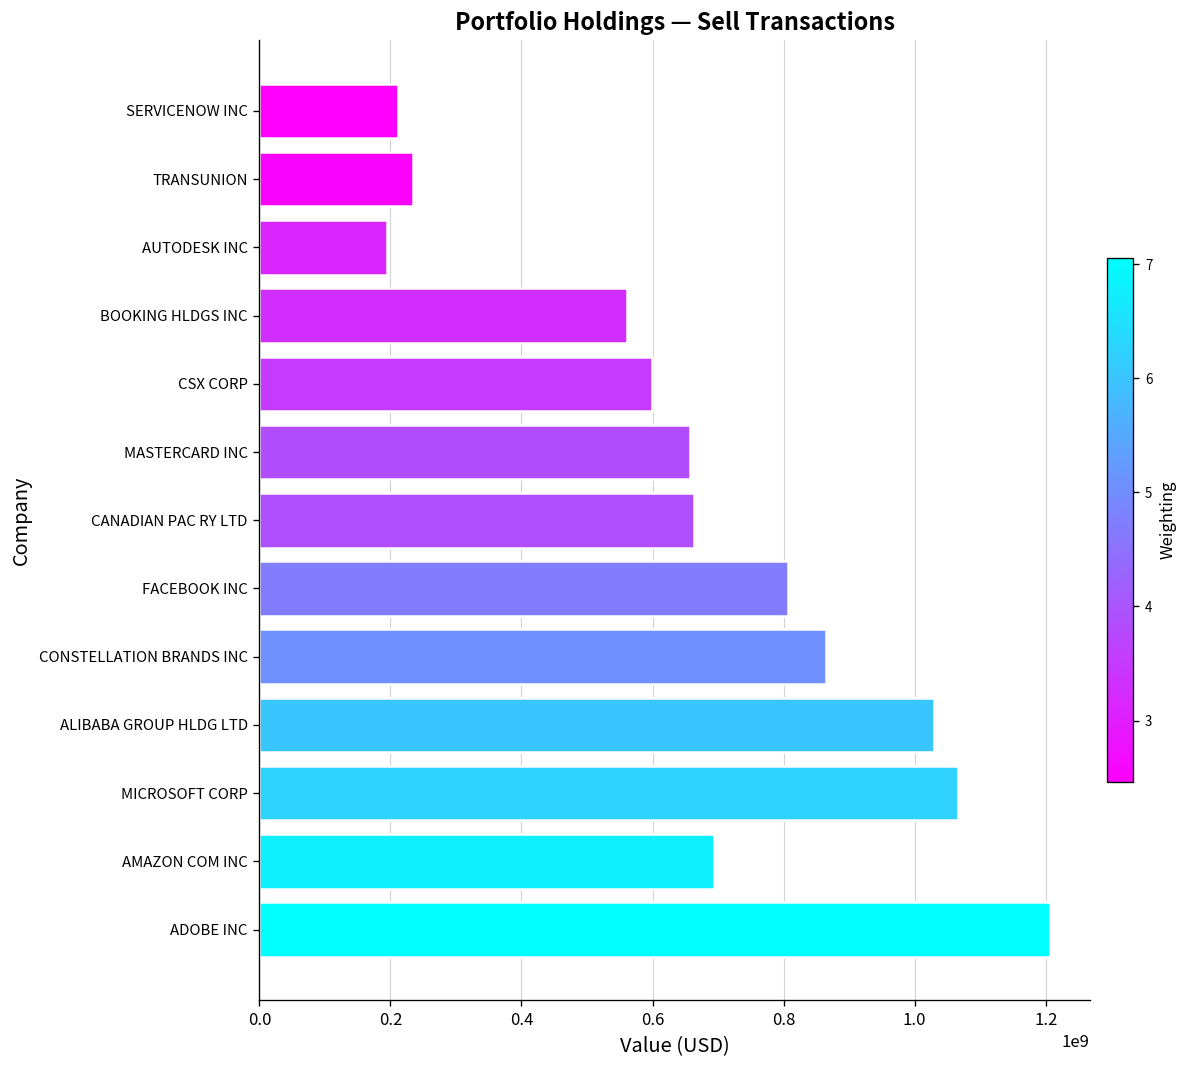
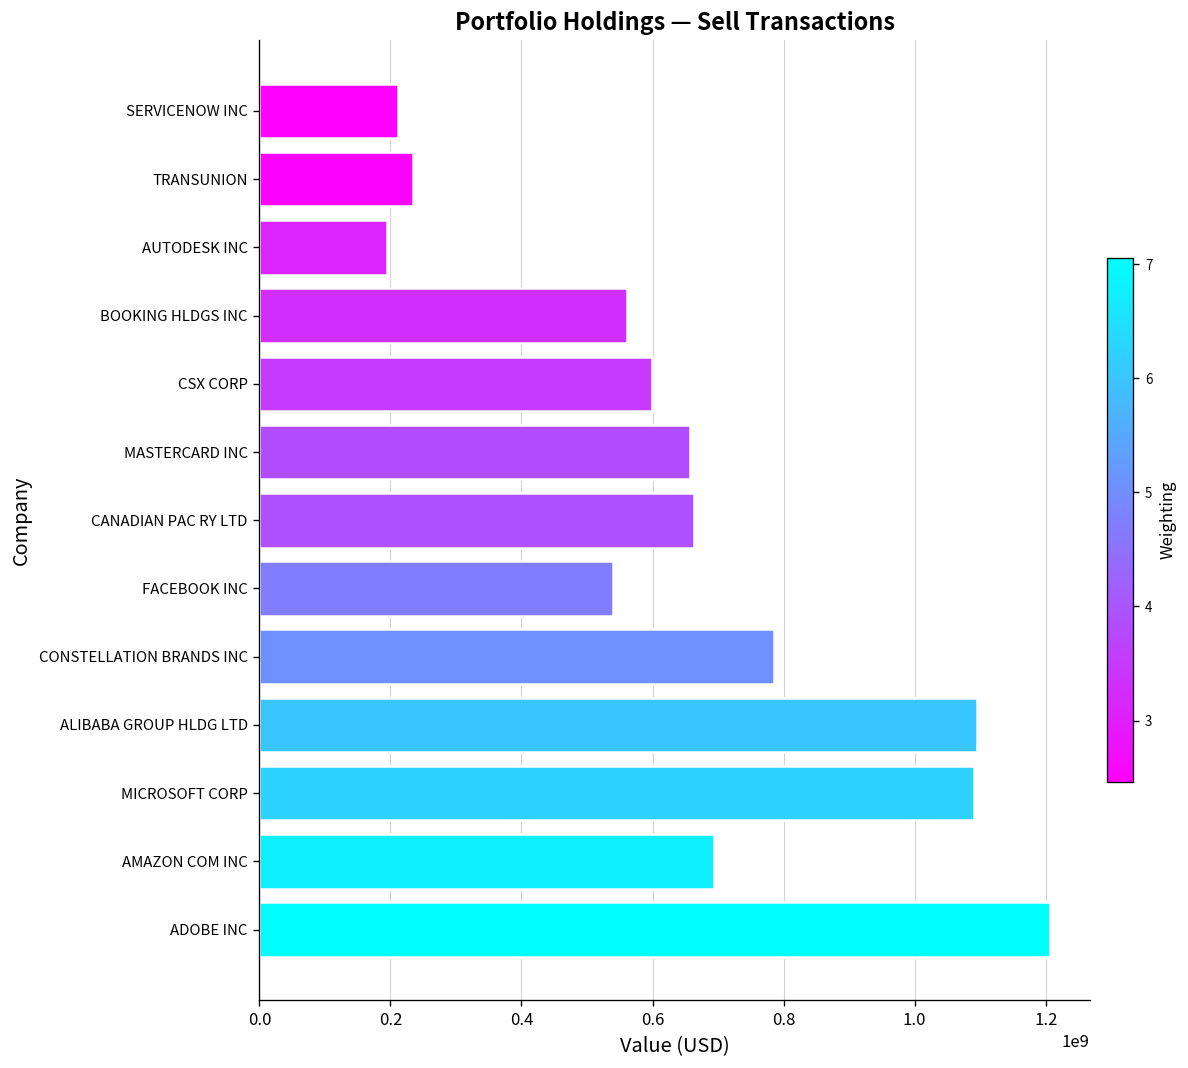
FACEBOOK INC: 810000000 -> 540000000
CONSTELLATION BRANDS INC: 860000000 -> 780000000
ALIBABA GROUP HLDG LTD: 1030000000 -> 1090000000
MICROSOFT CORP: 1070000000 -> 1090000000
